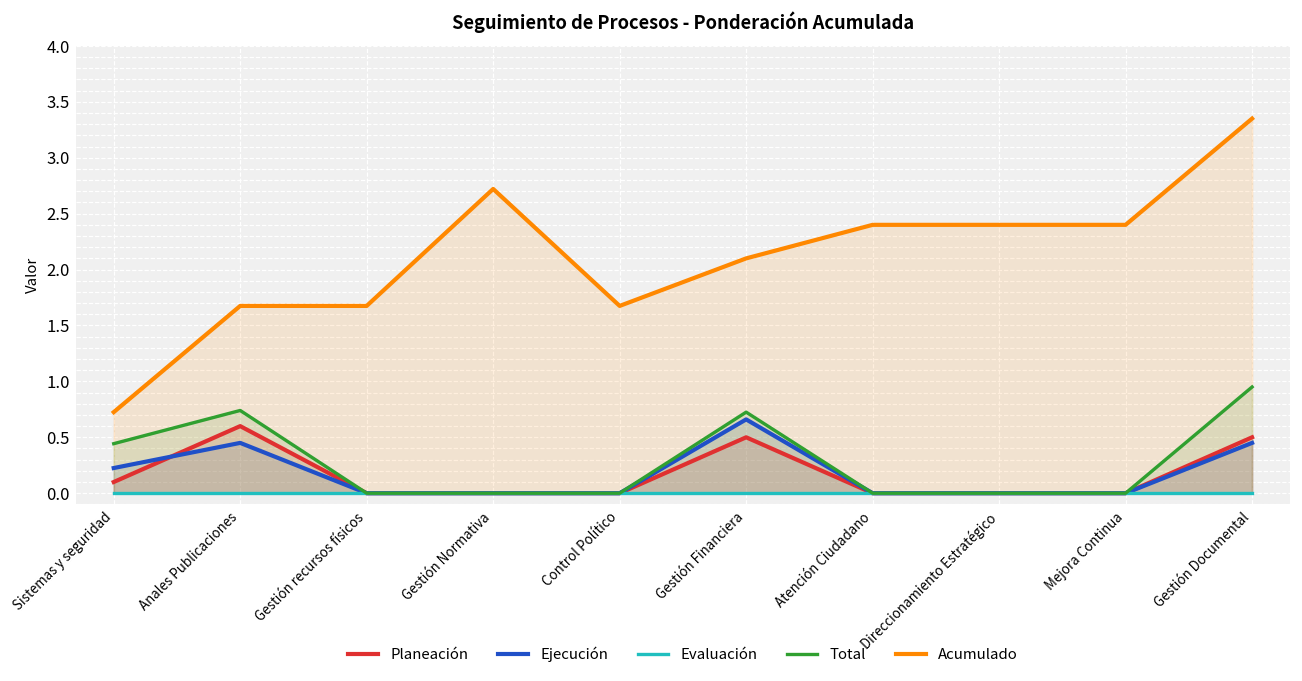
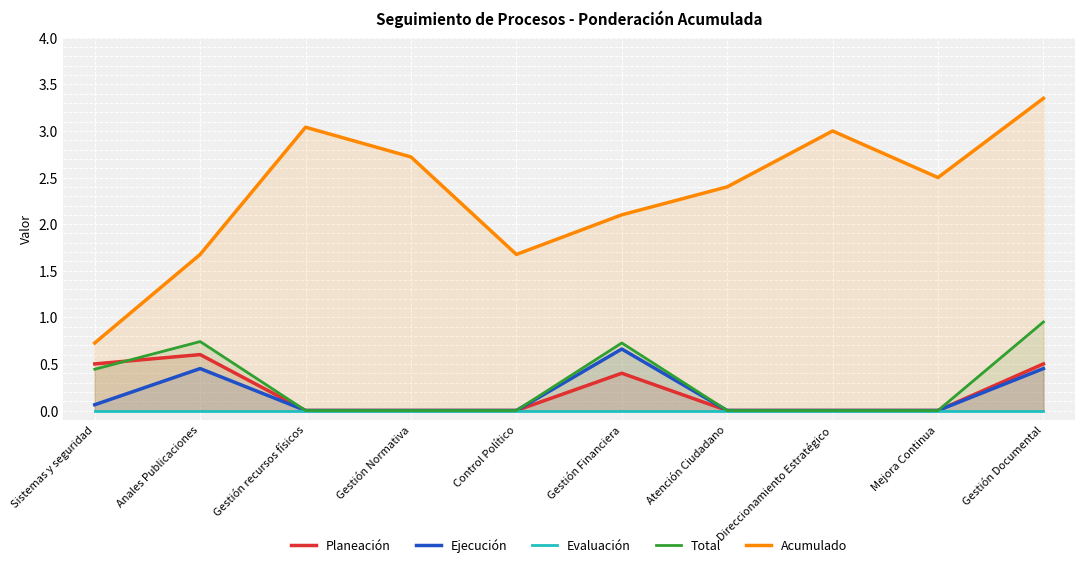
Planeación, Sistemas y seguridad: 0.1 -> 0.5
Ejecución, Sistemas y seguridad: 0.2 -> 0.1
Acumulado, Gestión recursos físicos: 1.7 -> 3.0
Planeación, Gestión Financiera: 0.5 -> 0.4
Acumulado, Direccionamiento Estratégico: 2.4 -> 3.0
Acumulado, Mejora Continua: 2.4 -> 2.5
